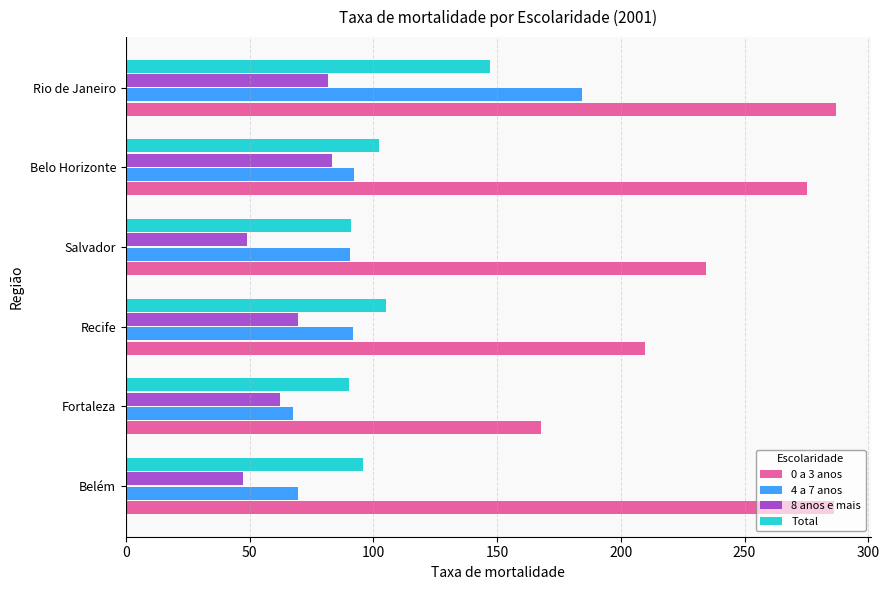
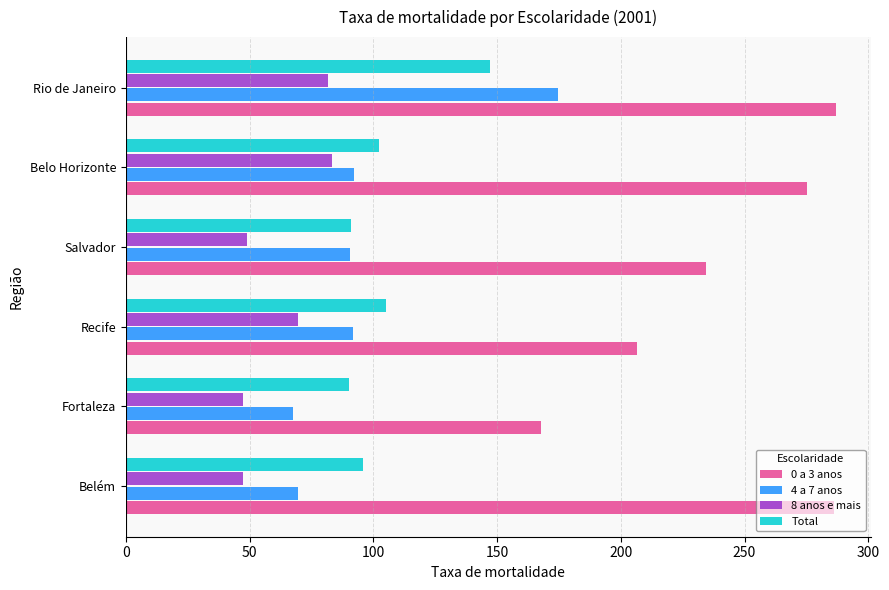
4 a 7 anos, Rio de Janeiro: 184 -> 175
0 a 3 anos, Recife: 210 -> 206
8 anos e mais, Fortaleza: 62 -> 47
